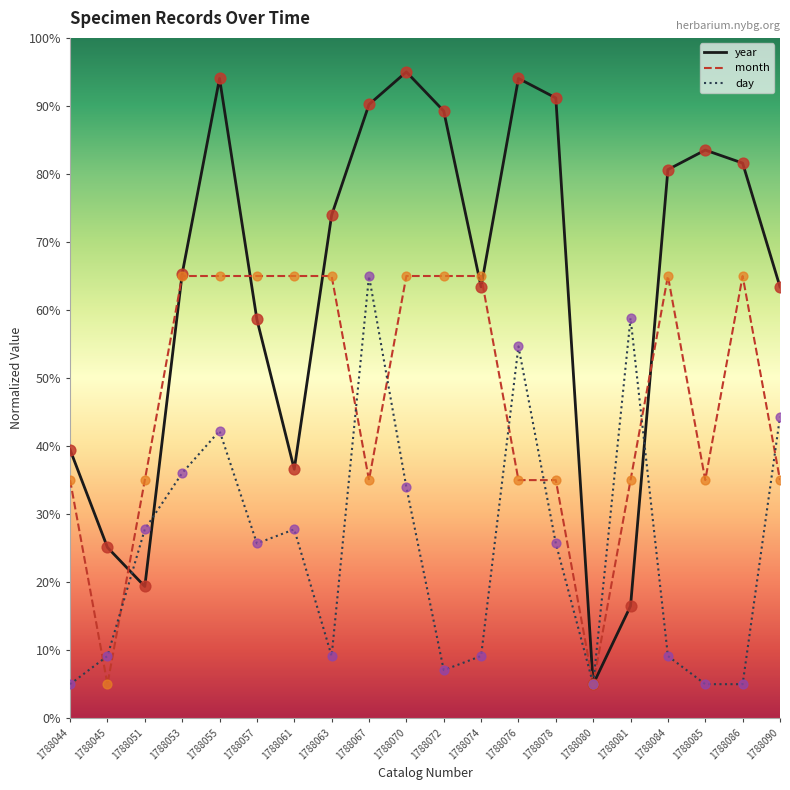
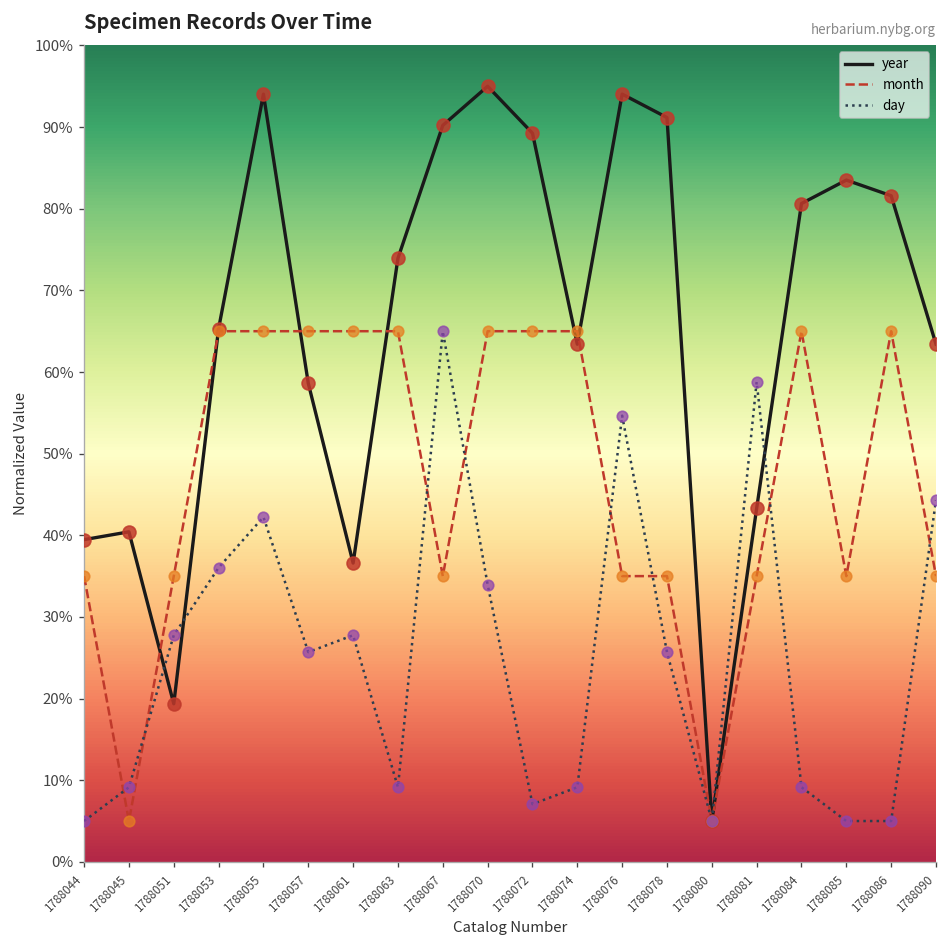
year, 1788045: 25% -> 40%
year, 1788081: 16% -> 43%
